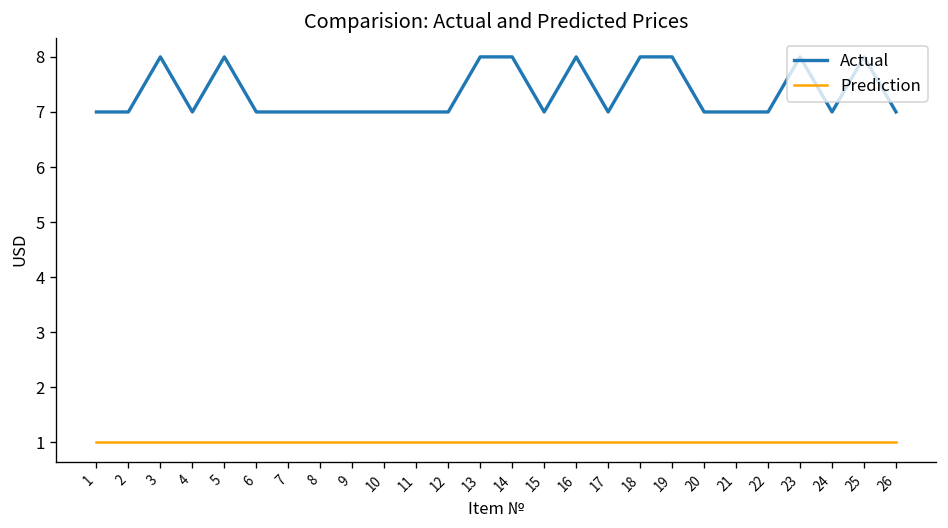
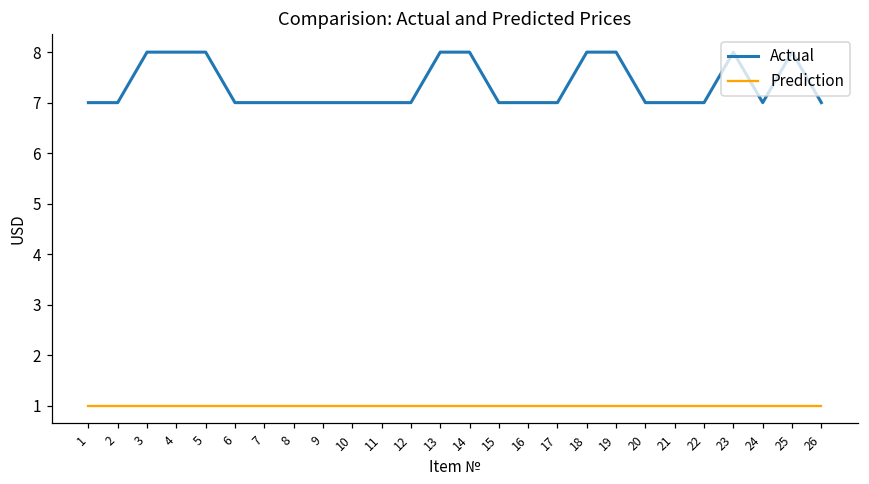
Actual, 4: 7 -> 8
Actual, 16: 8 -> 7
